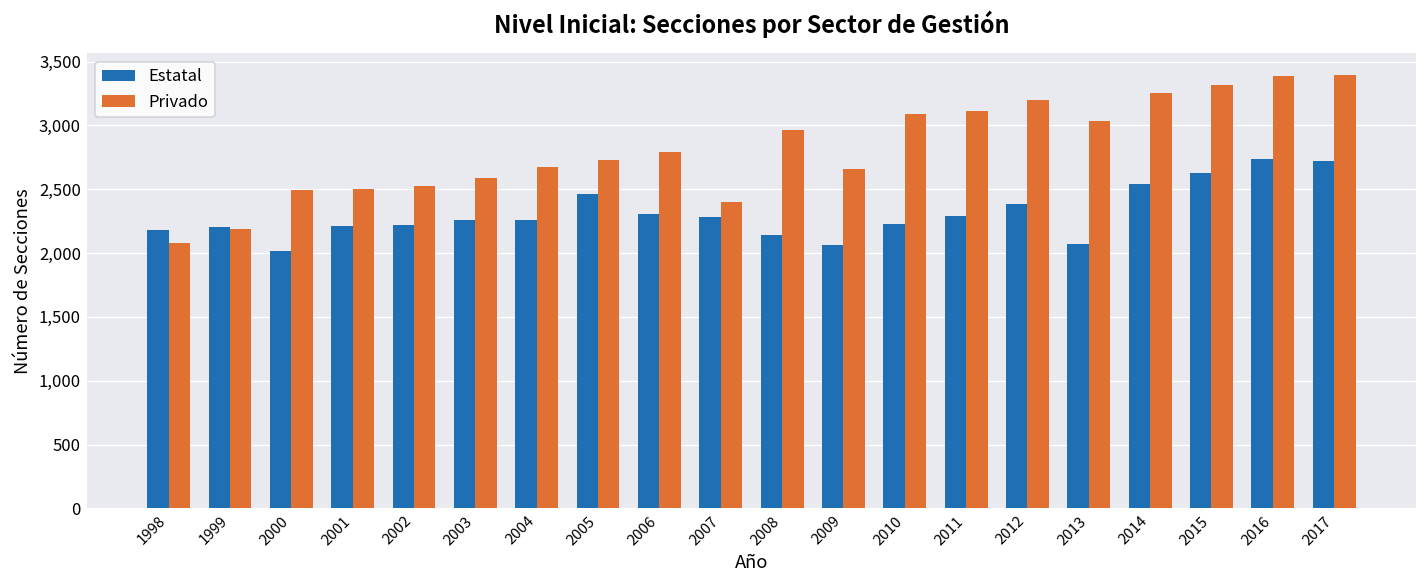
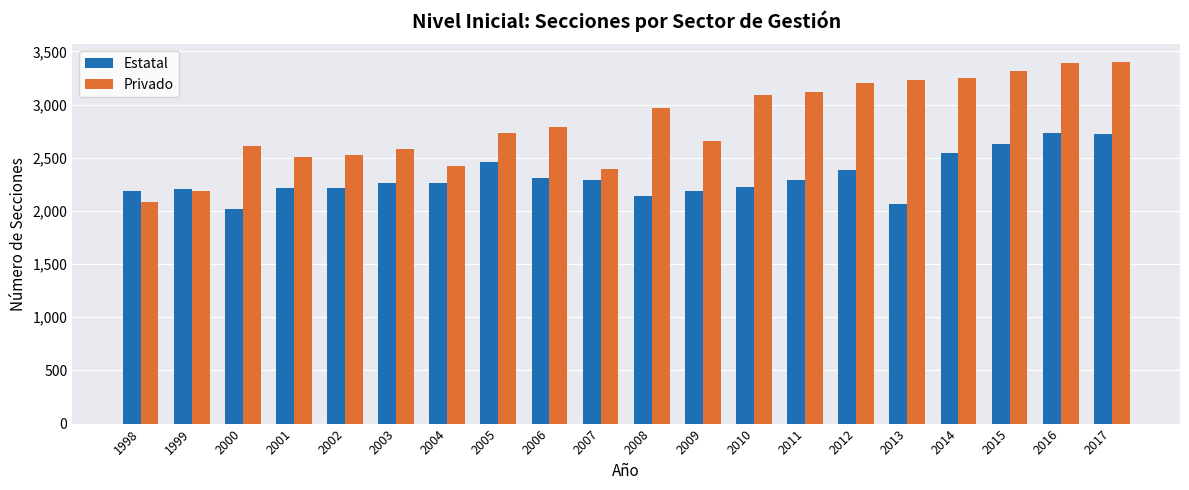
Privado, 2000: 2,490 -> 2,610
Privado, 2004: 2,680 -> 2,420
Estatal, 2009: 2,060 -> 2,180
Privado, 2013: 3,040 -> 3,230
